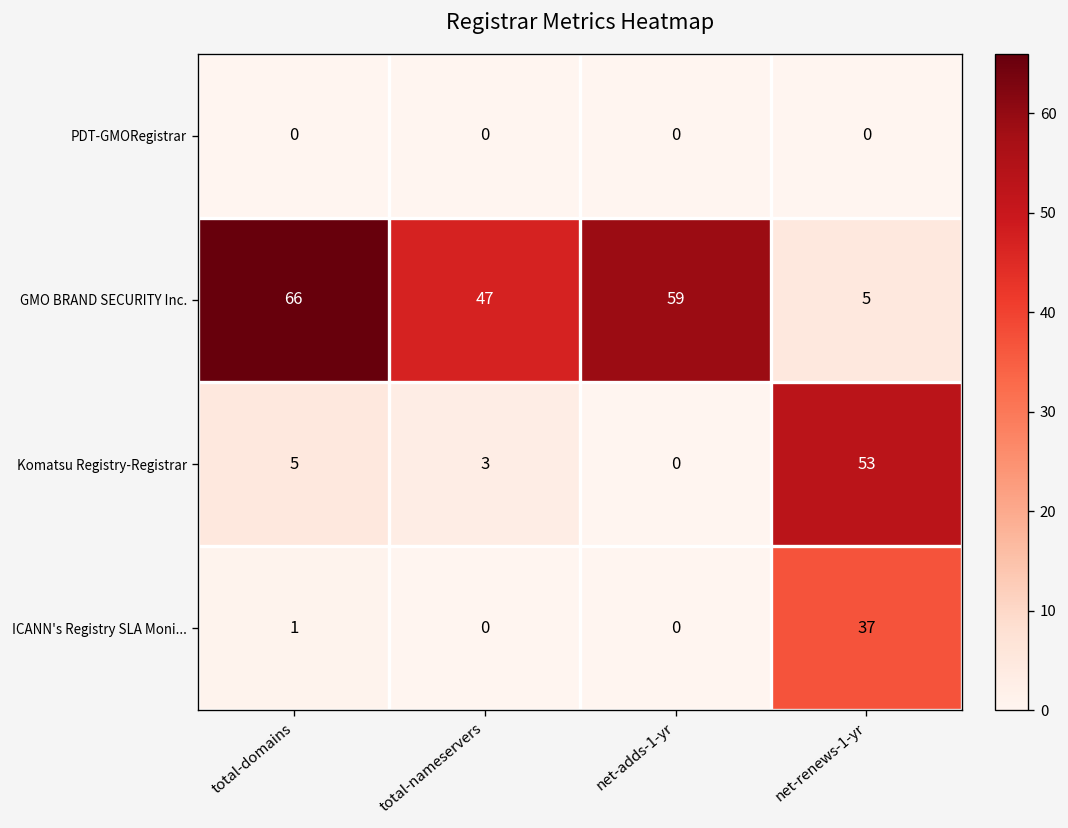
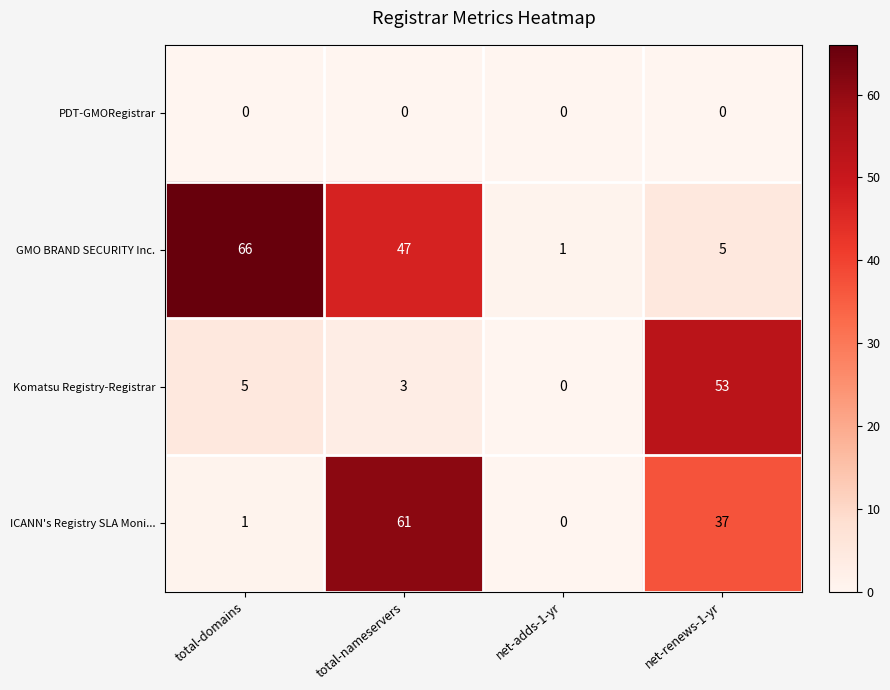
GMO BRAND SECURITY Inc., net-adds-1-yr: 59 -> 1
ICANN's Registry SLA Moni..., total-nameservers: 0 -> 61
